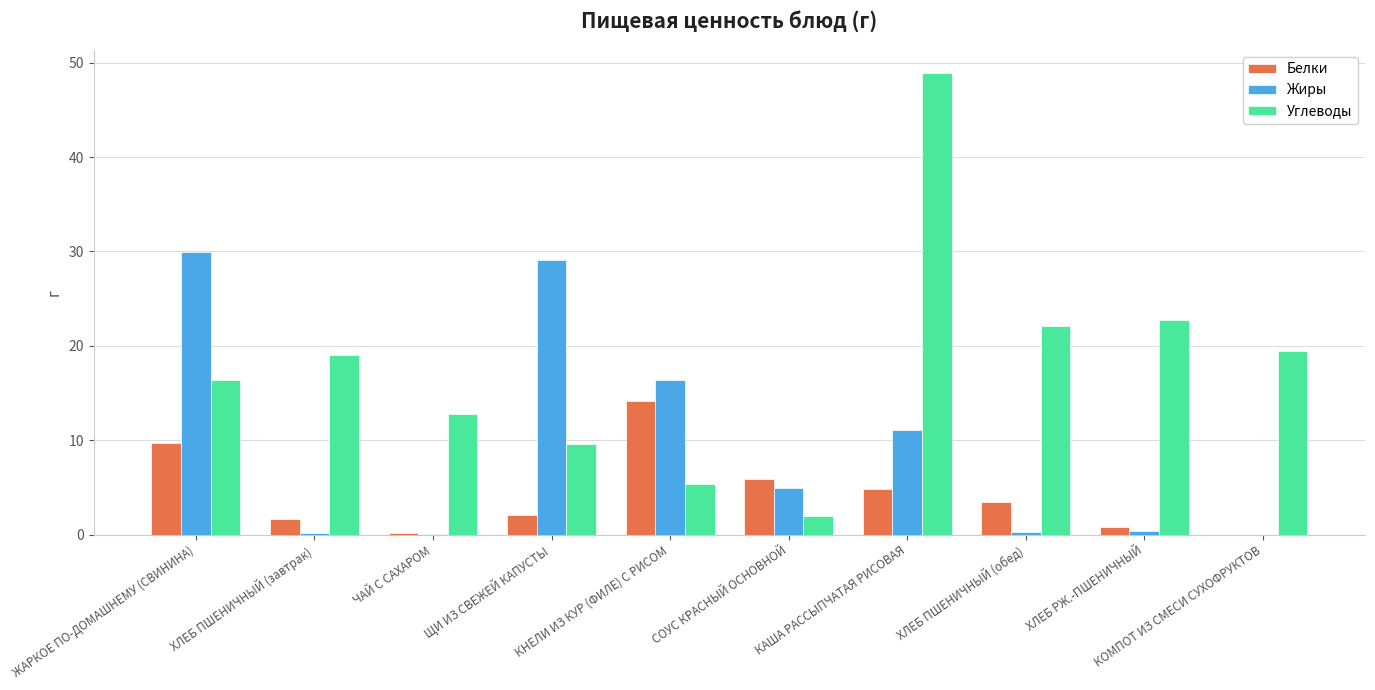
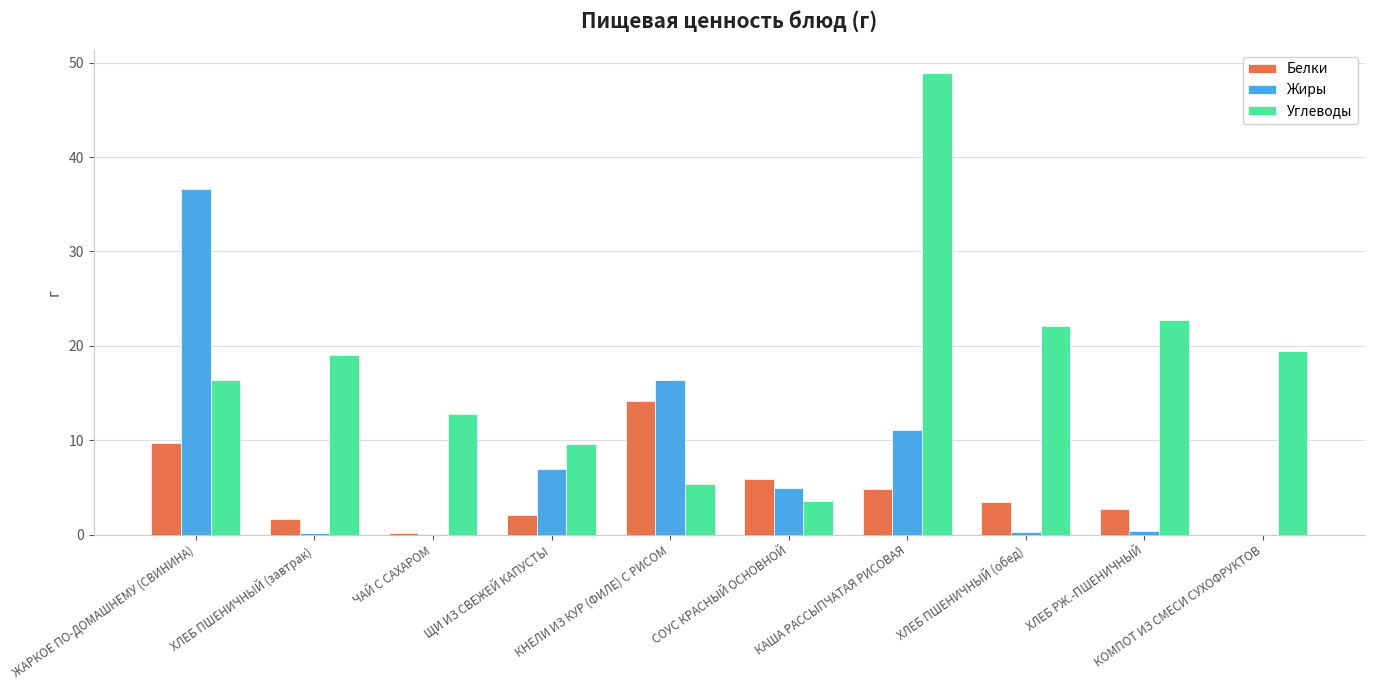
Жиры, ЖАРКОЕ ПО-ДОМАШНЕМУ (СВИНИНА): 30 -> 37
Жиры, ЩИ ИЗ СВЕЖЕЙ КАПУСТЫ: 29 -> 7
Углеводы, СОУС КРАСНЫЙ ОСНОВНОЙ: 2 -> 4
Белки, ХЛЕБ РЖ.-ПШЕНИЧНЫЙ: 1 -> 3
